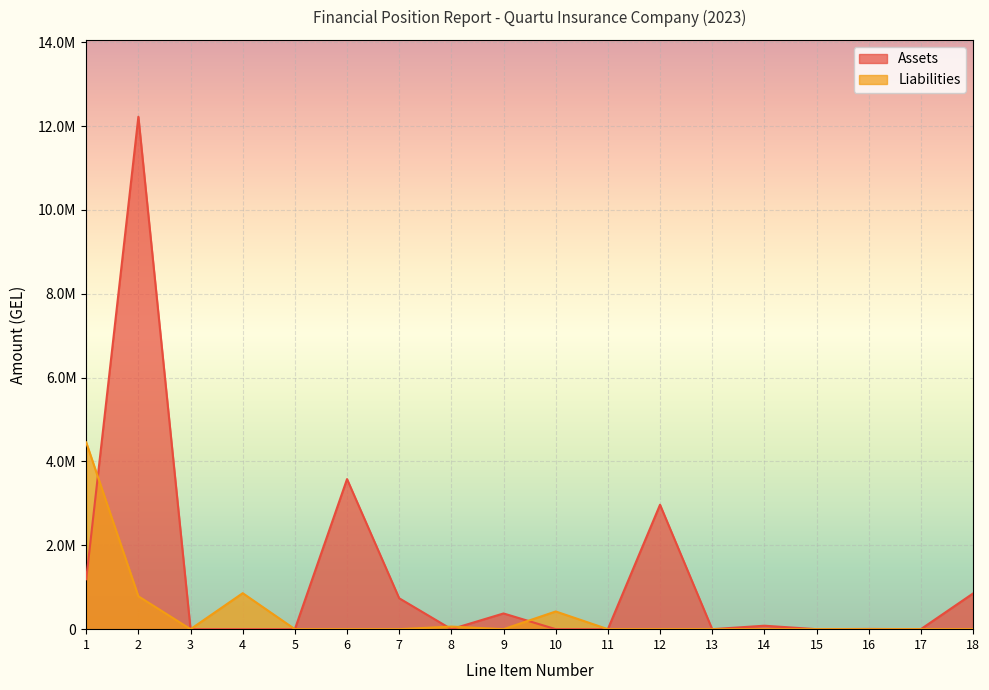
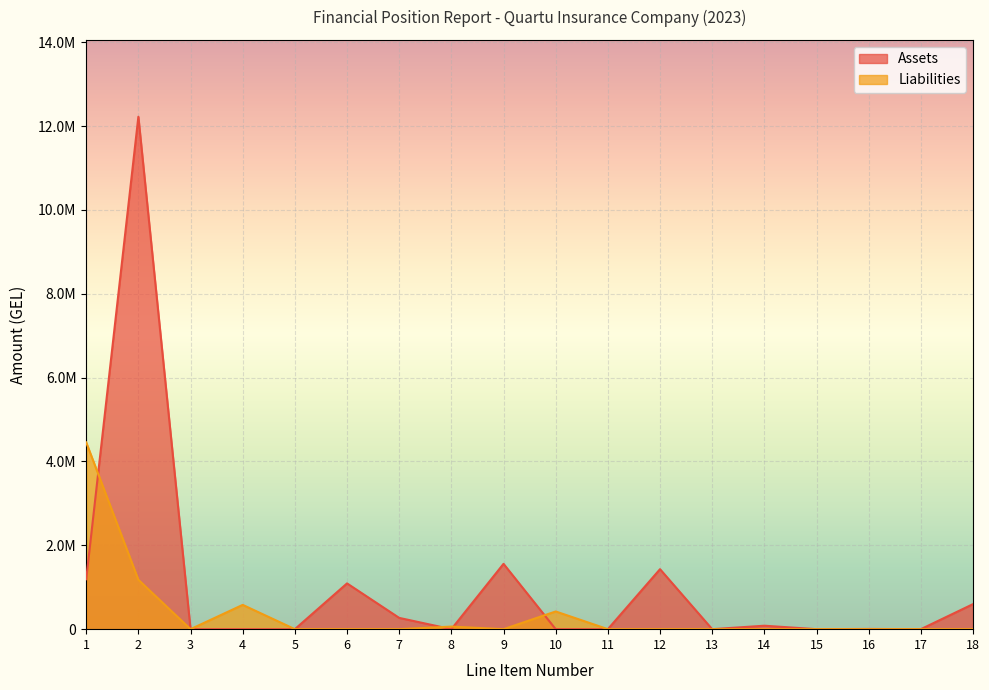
Liabilities, 2: 800000 -> 1200000
Liabilities, 4: 900000 -> 600000
Assets, 6: 3600000 -> 1100000
Assets, 7: 700000 -> 300000
Assets, 9: 400000 -> 1600000
Assets, 12: 3000000 -> 1400000
Assets, 18: 900000 -> 600000
